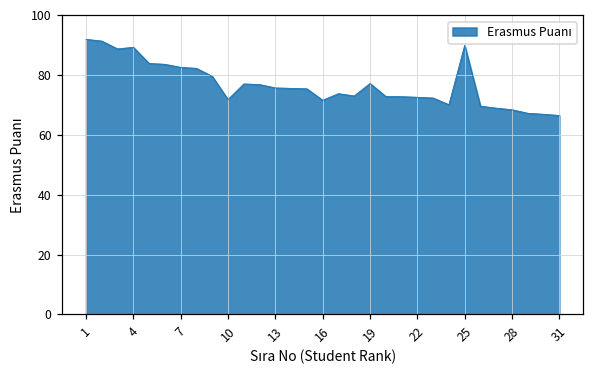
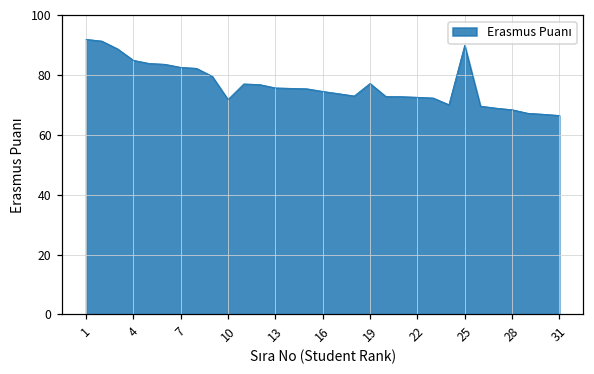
4: 89 -> 85
16: 72 -> 75
